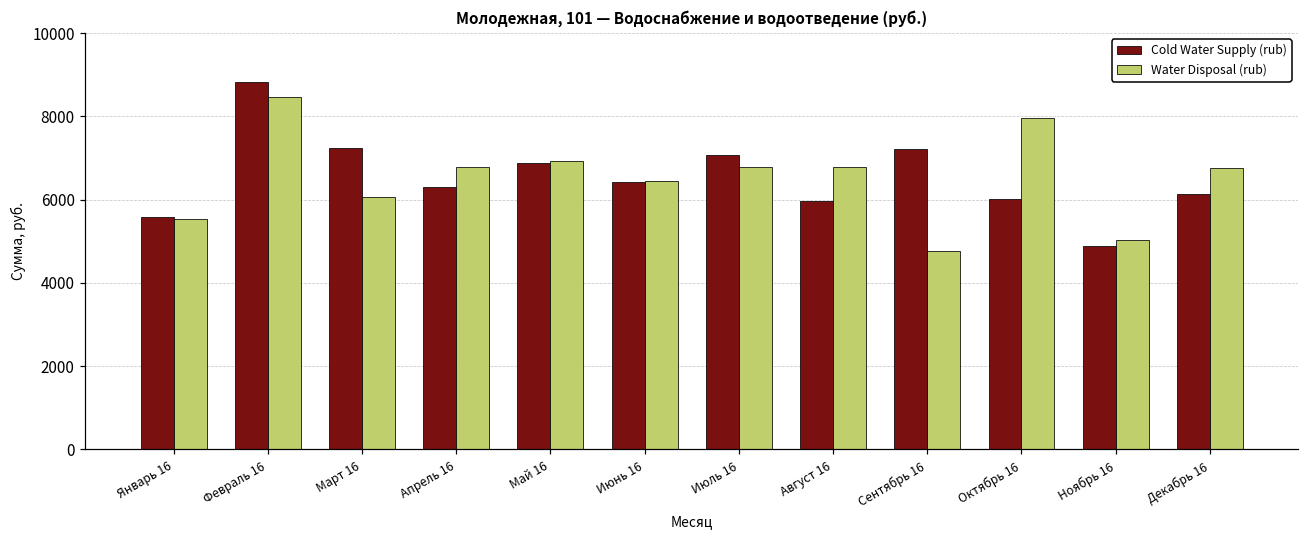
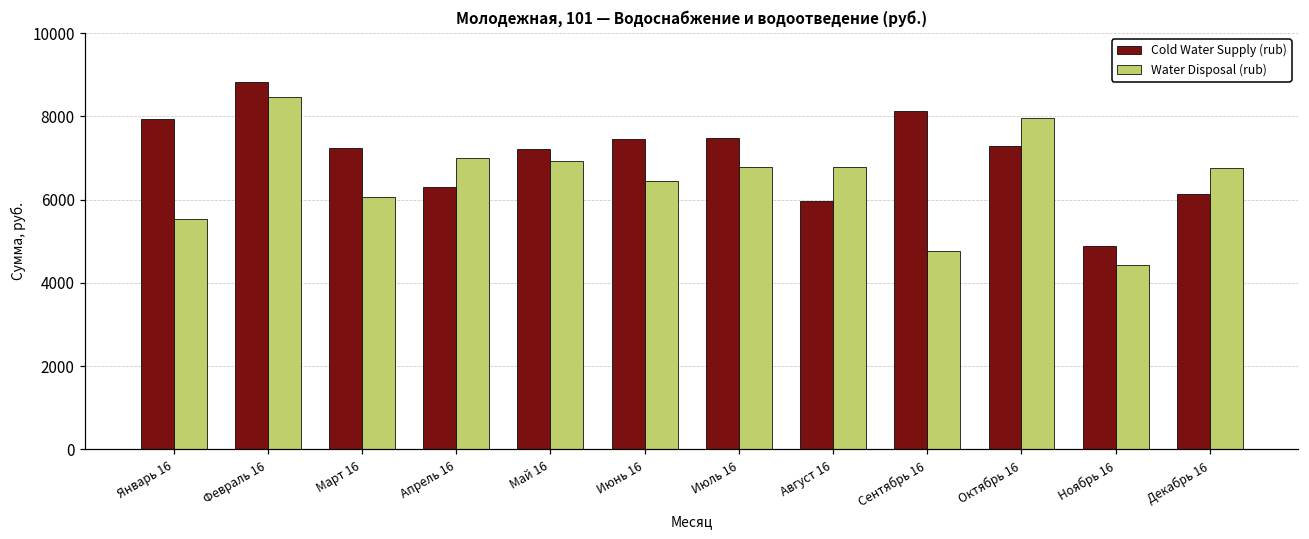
Cold Water Supply (rub), Январь 16: 5600 -> 7900
Water Disposal (rub), Апрель 16: 6800 -> 7000
Cold Water Supply (rub), Май 16: 6900 -> 7200
Cold Water Supply (rub), Июнь 16: 6400 -> 7500
Cold Water Supply (rub), Июль 16: 7100 -> 7500
Cold Water Supply (rub), Сентябрь 16: 7200 -> 8100
Cold Water Supply (rub), Октябрь 16: 6000 -> 7300
Water Disposal (rub), Ноябрь 16: 5000 -> 4400
